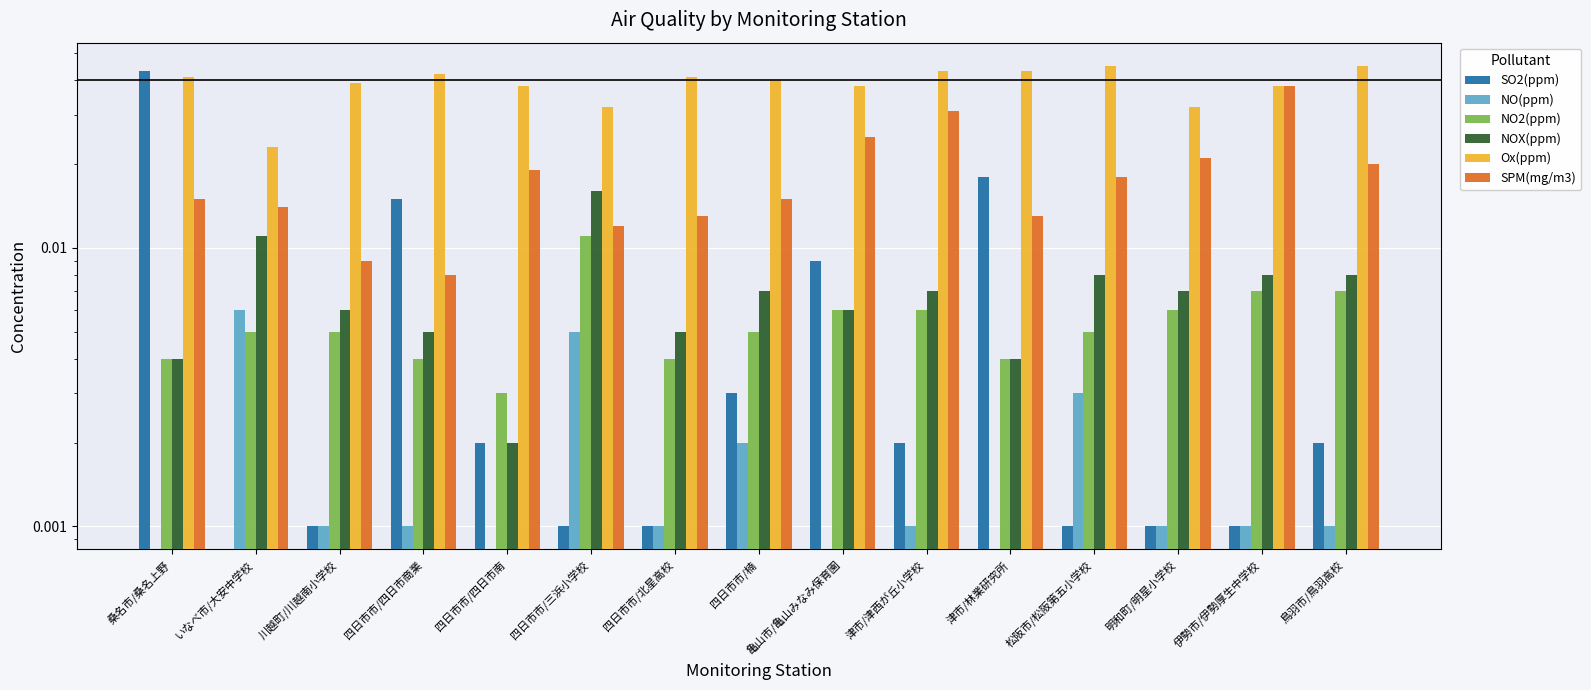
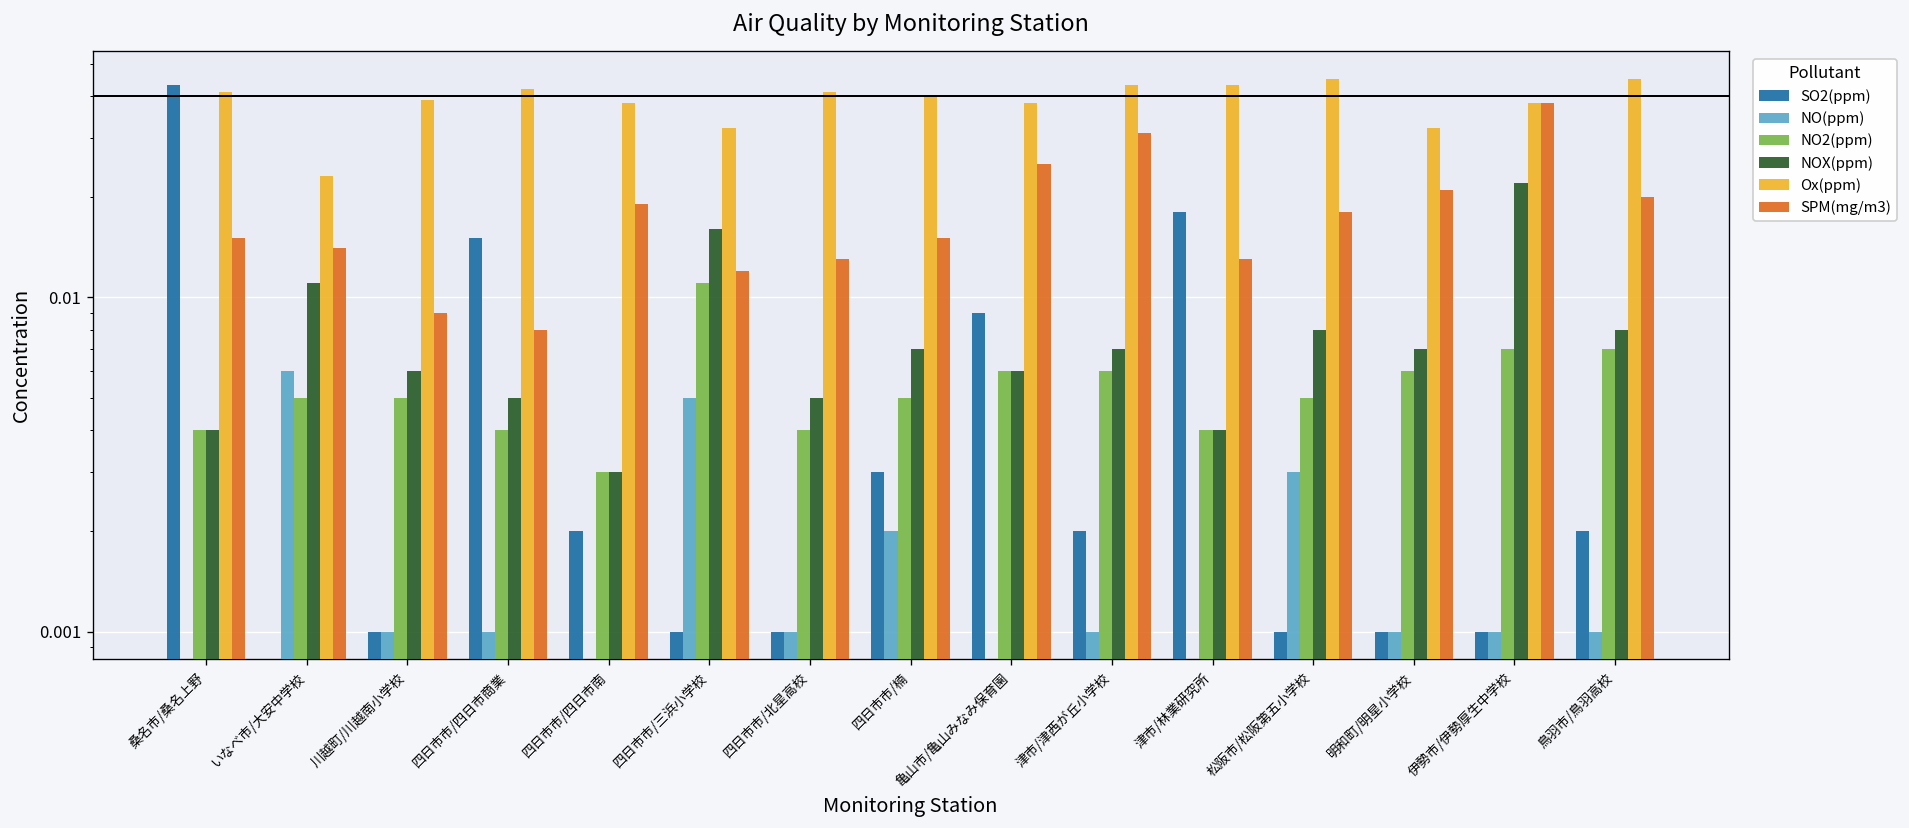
NOX(ppm), 四日市市/四日市南: 0.002 -> 0.003
NOX(ppm), 伊勢市/伊勢厚生中学校: 0.008 -> 0.022
